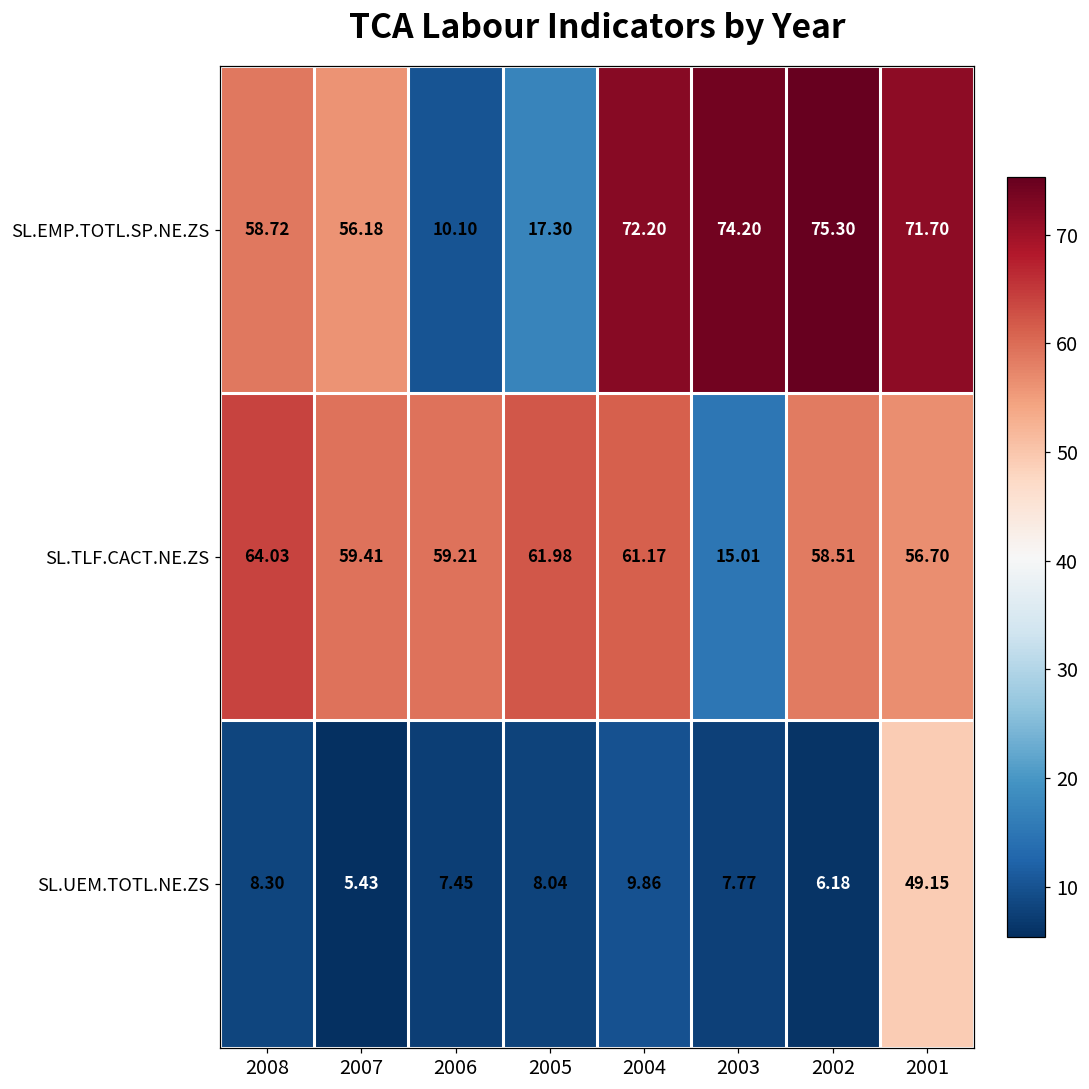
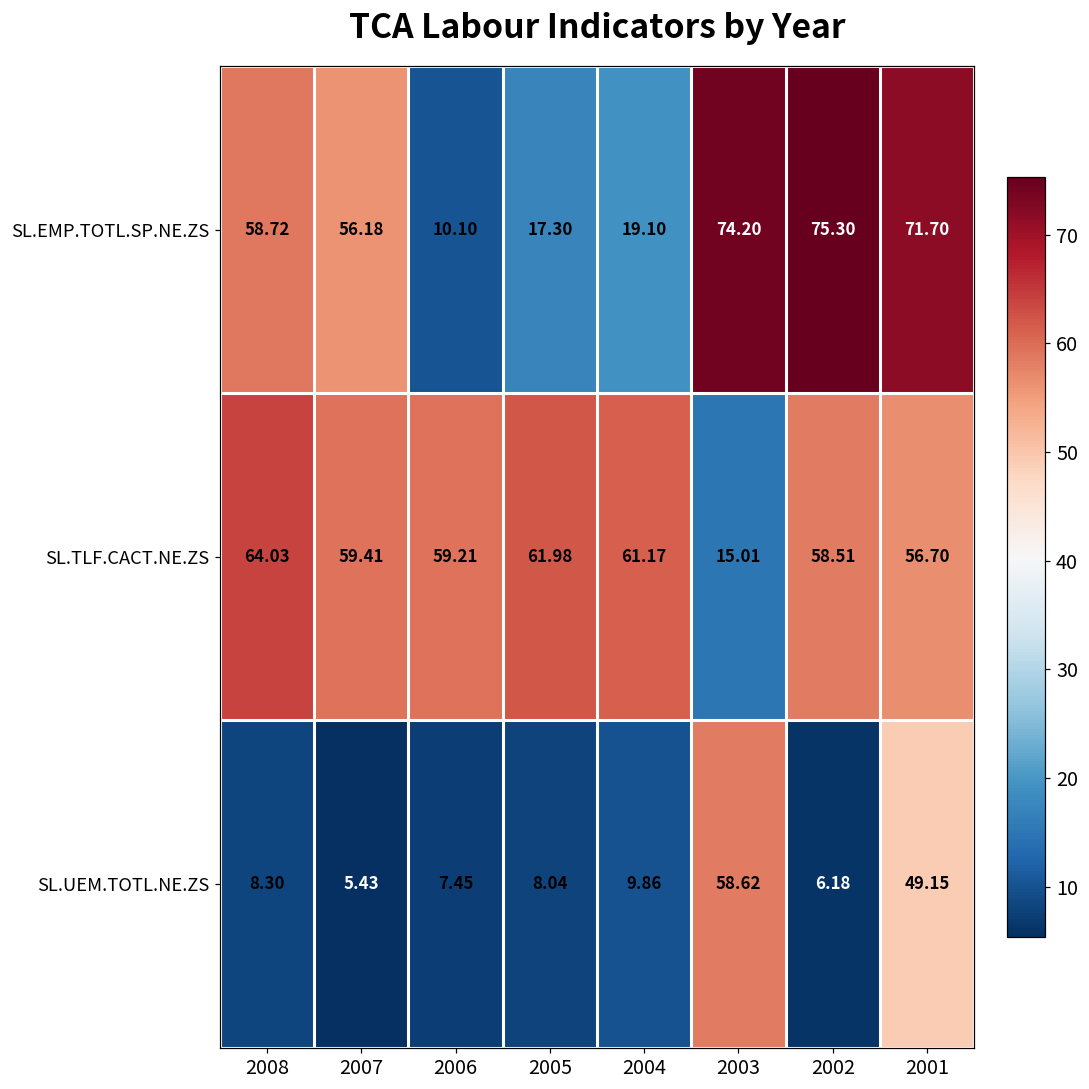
SL.EMP.TOTL.SP.NE.ZS, 2004: 72.20 -> 19.10
SL.UEM.TOTL.NE.ZS, 2003: 7.77 -> 58.62
